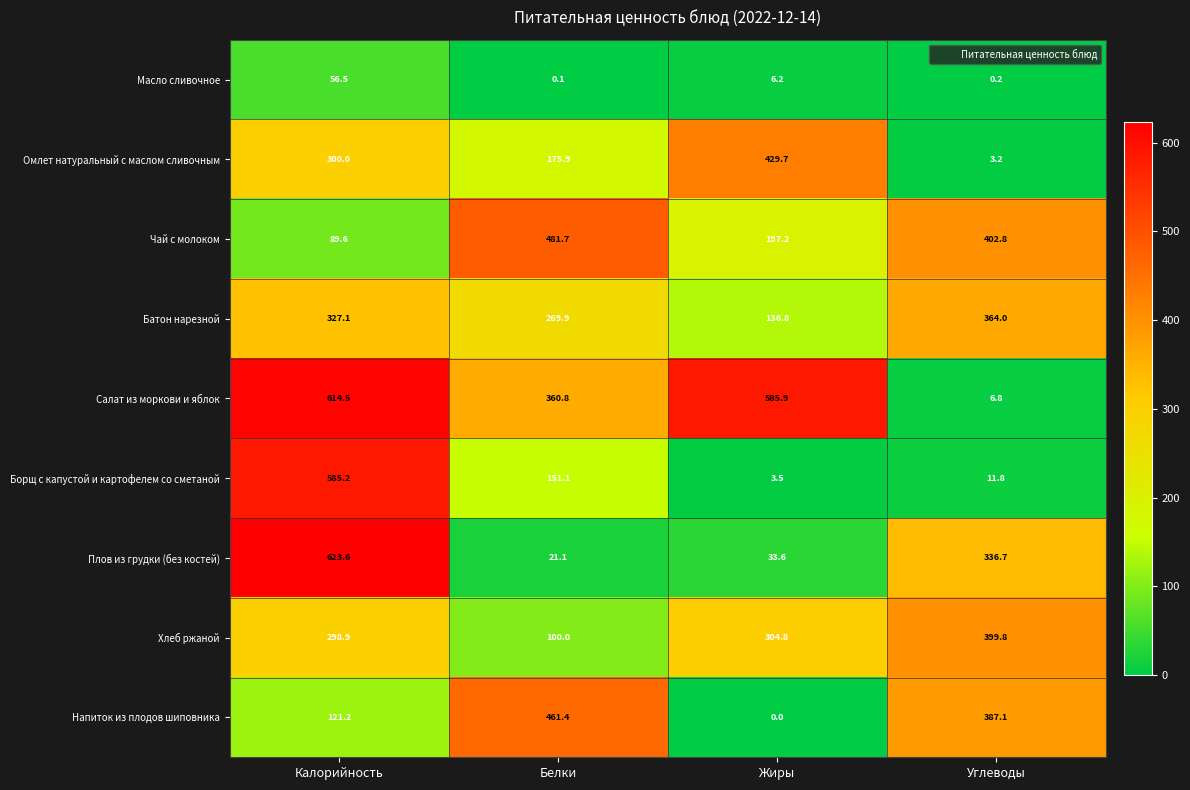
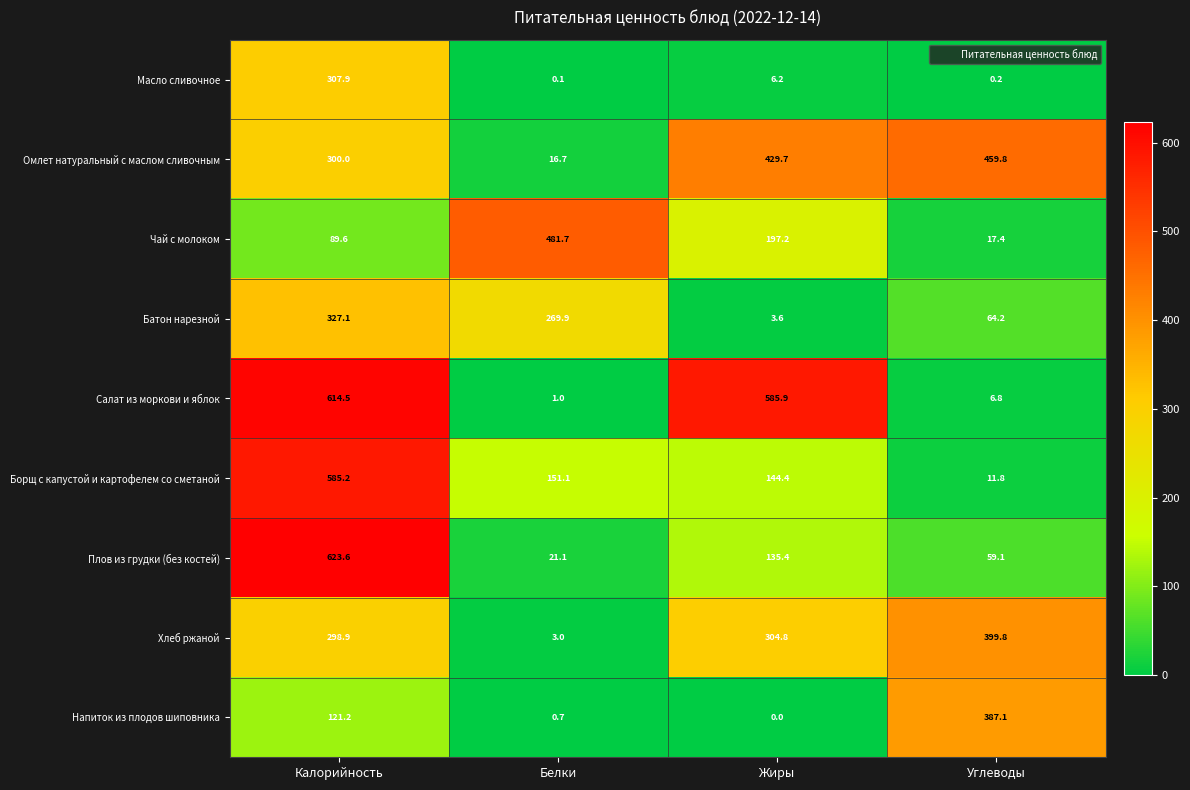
Масло сливочное, Калорийность: 56.5 -> 307.9
Омлет натуральный с маслом сливочным, Белки: 175.9 -> 16.7
Омлет натуральный с маслом сливочным, Углеводы: 3.2 -> 459.8
Чай с молоком, Углеводы: 402.8 -> 17.4
Батон нарезной, Жиры: 136.8 -> 3.6
Батон нарезной, Углеводы: 364.0 -> 64.2
Салат из моркови и яблок, Белки: 360.8 -> 1.0
Борщ с капустой и картофелем со сметаной, Жиры: 3.5 -> 144.4
Плов из грудки (без костей), Жиры: 33.6 -> 135.4
Плов из грудки (без костей), Углеводы: 336.7 -> 59.1
Хлеб ржаной, Белки: 100.0 -> 3.0
Напиток из плодов шиповника, Белки: 461.4 -> 0.7
